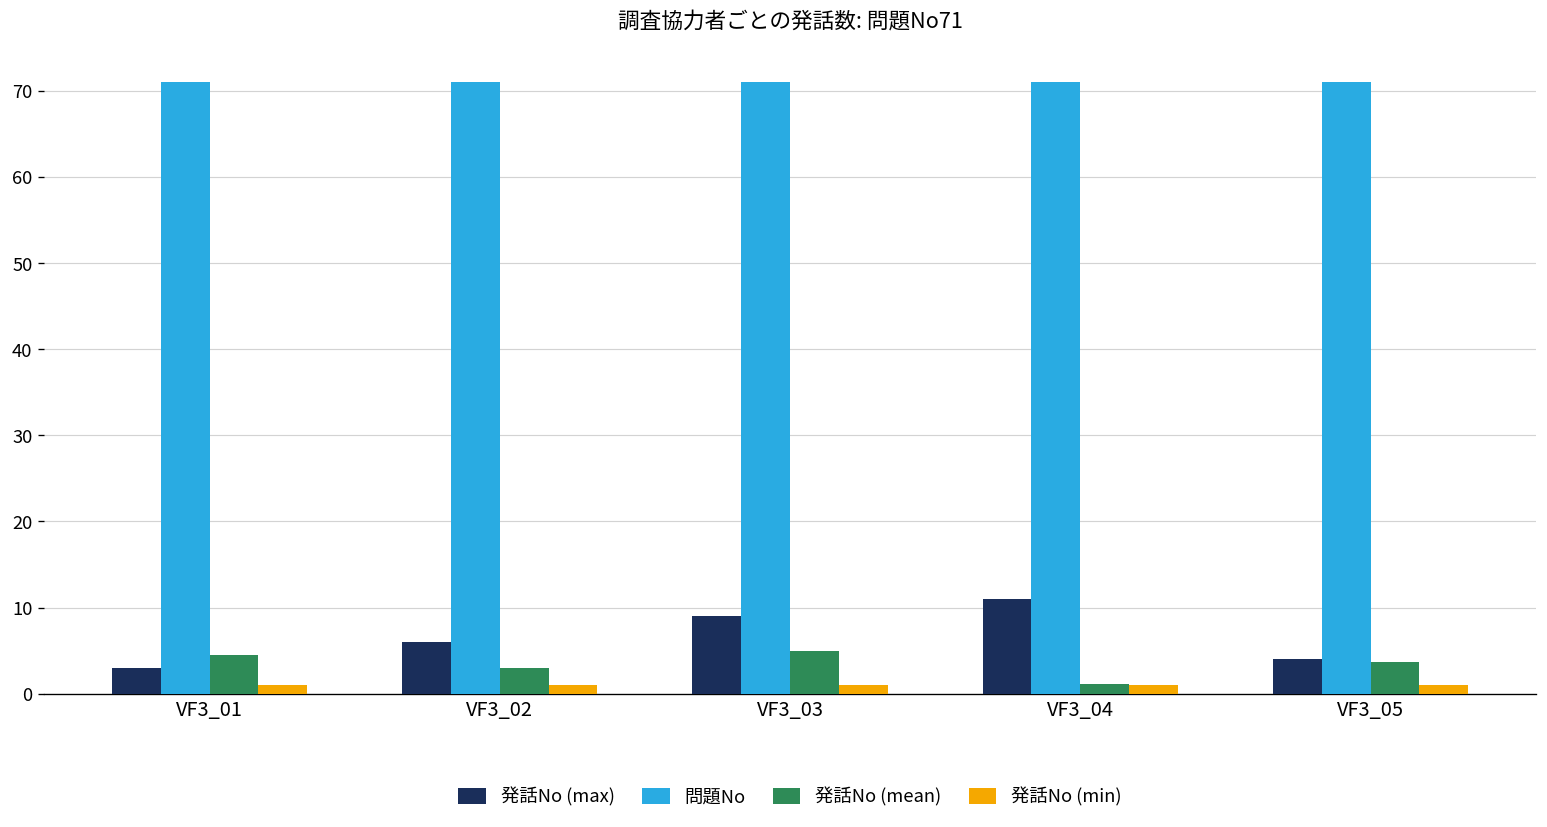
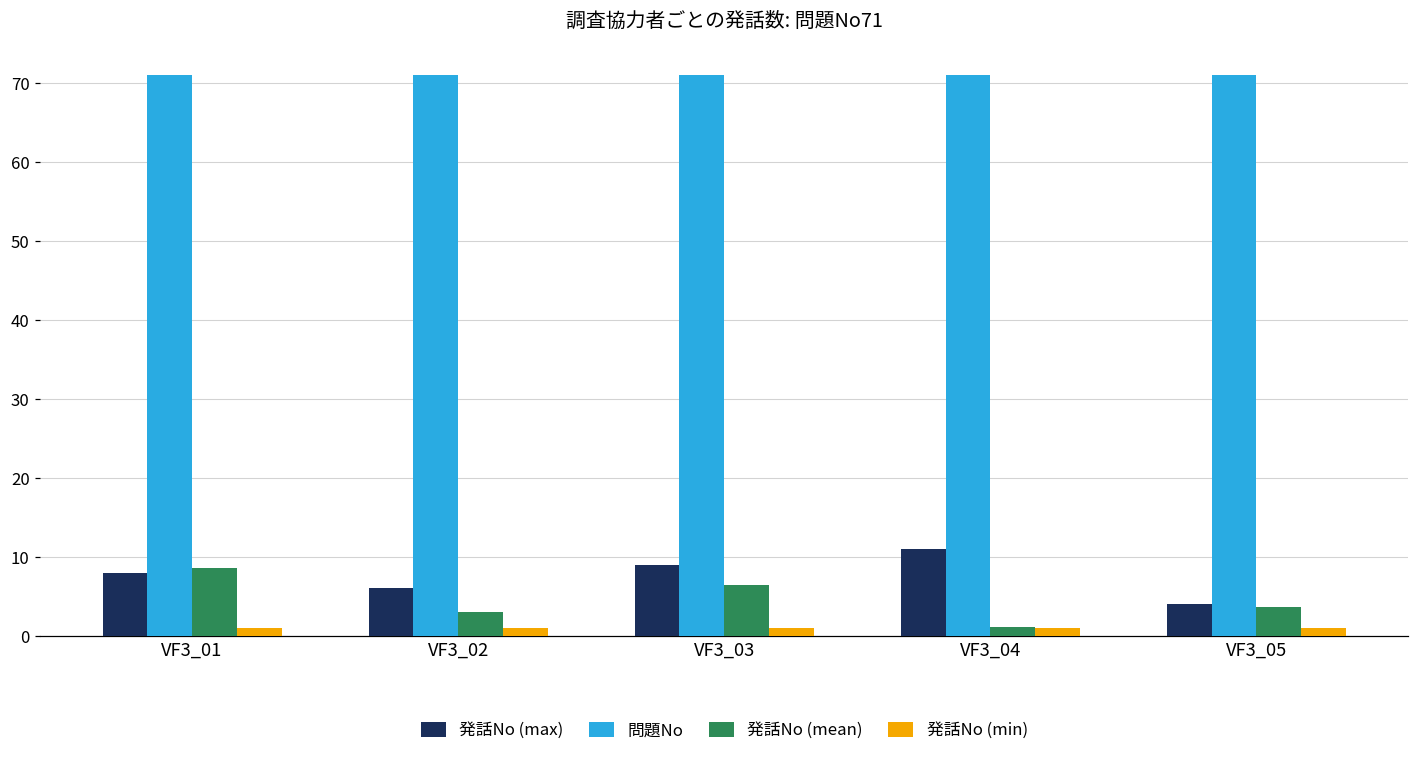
発話No (max), VF3_01: 3 -> 8
発話No (mean), VF3_01: 5 -> 9
発話No (mean), VF3_03: 5 -> 6
